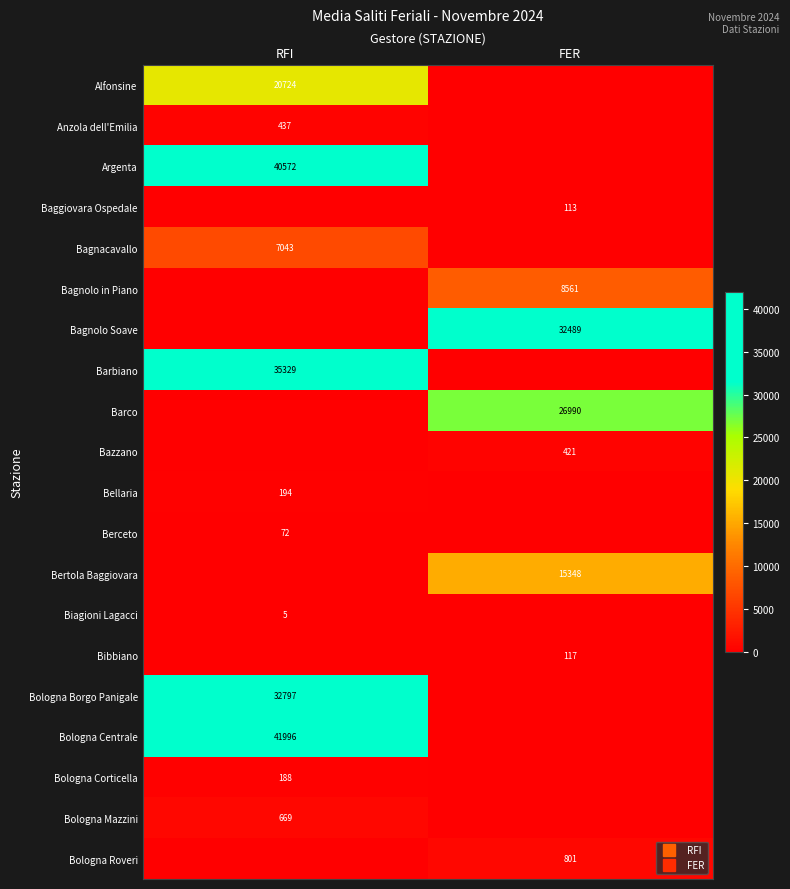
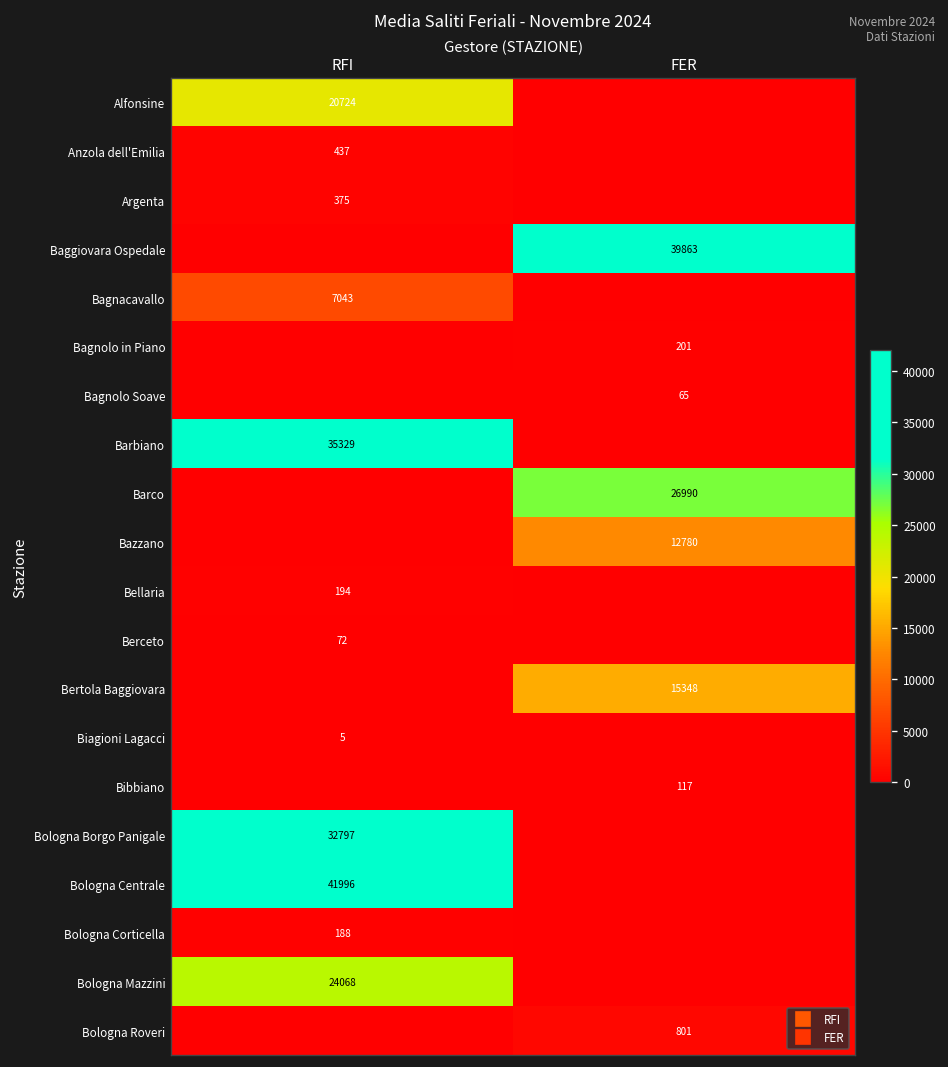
Argenta, RFI: 40572 -> 375
Baggiovara Ospedale, FER: 113 -> 39863
Bagnolo in Piano, FER: 8561 -> 201
Bagnolo Soave, FER: 32489 -> 65
Bazzano, FER: 421 -> 12780
Bologna Mazzini, RFI: 669 -> 24068
